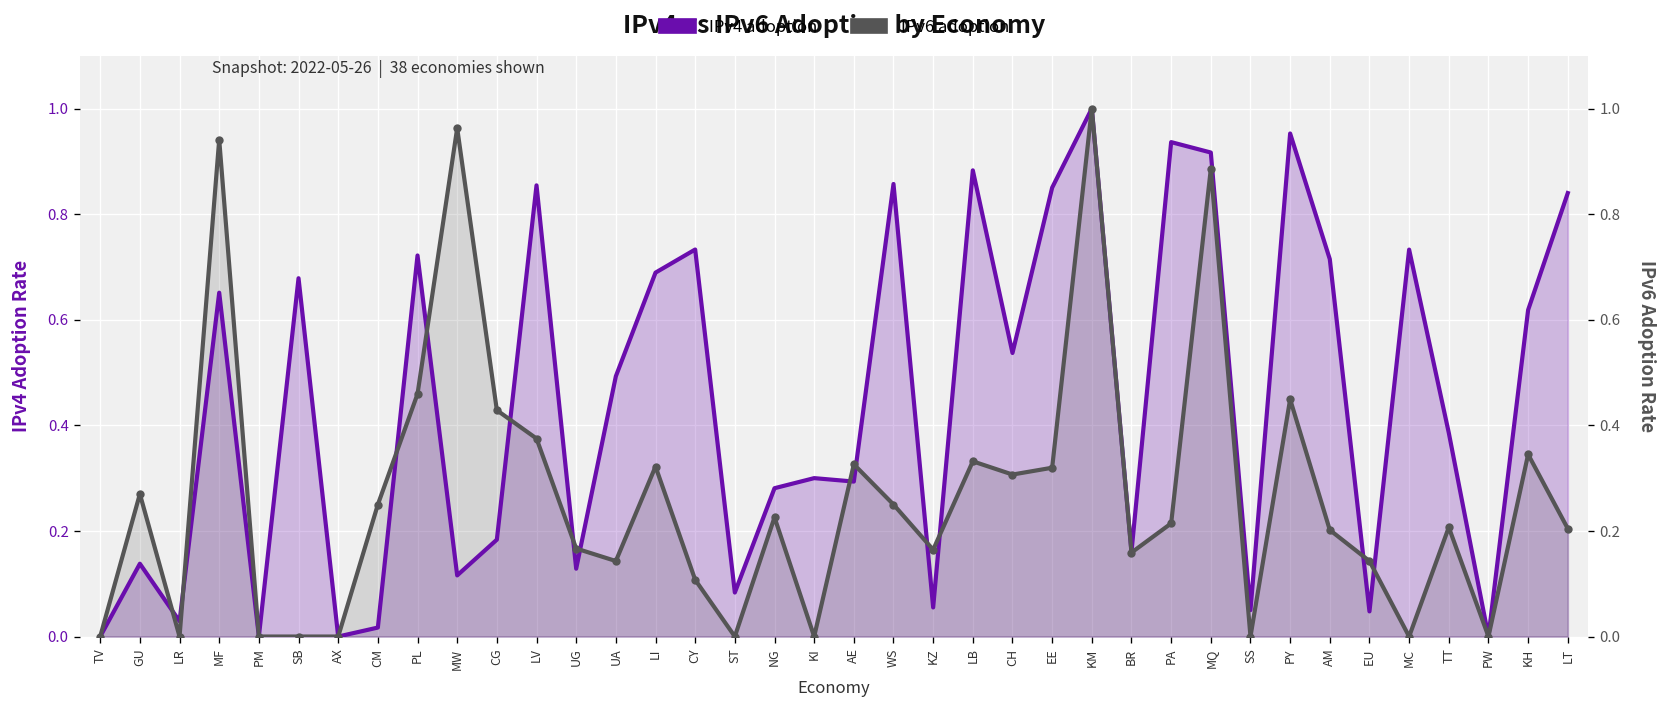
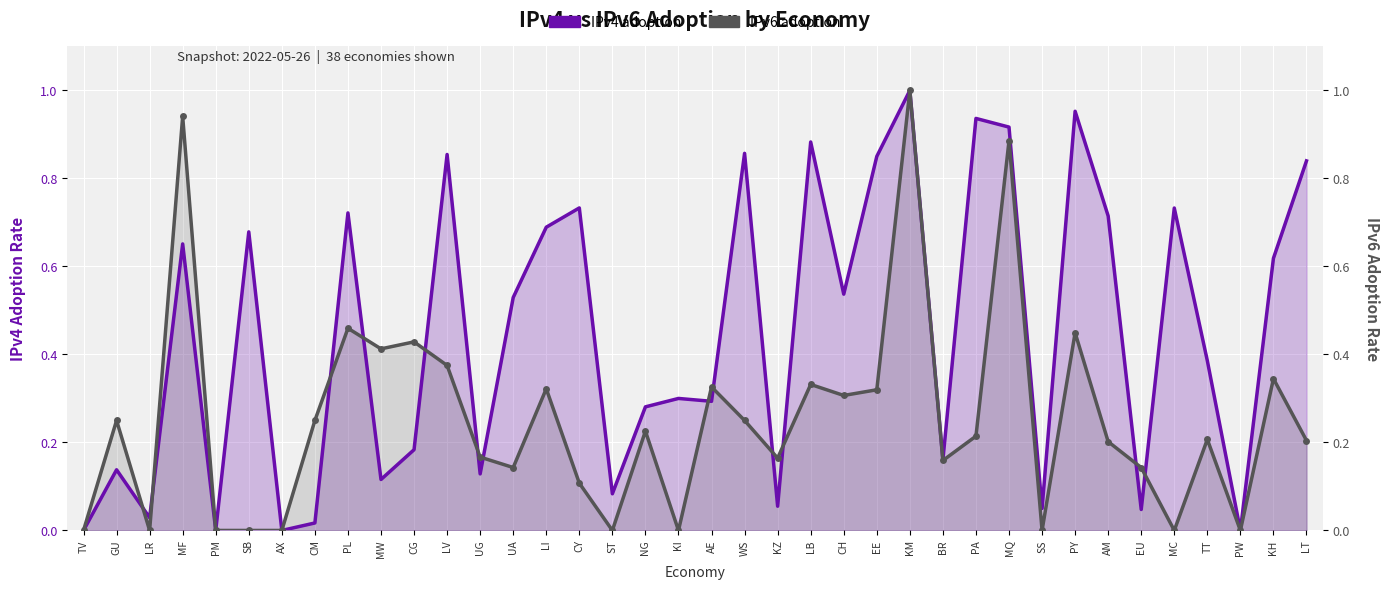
IPv6 adoption, GU: 0.27 -> 0.25
IPv6 adoption, MW: 0.96 -> 0.41
IPv4 adoption, UA: 0.49 -> 0.53
